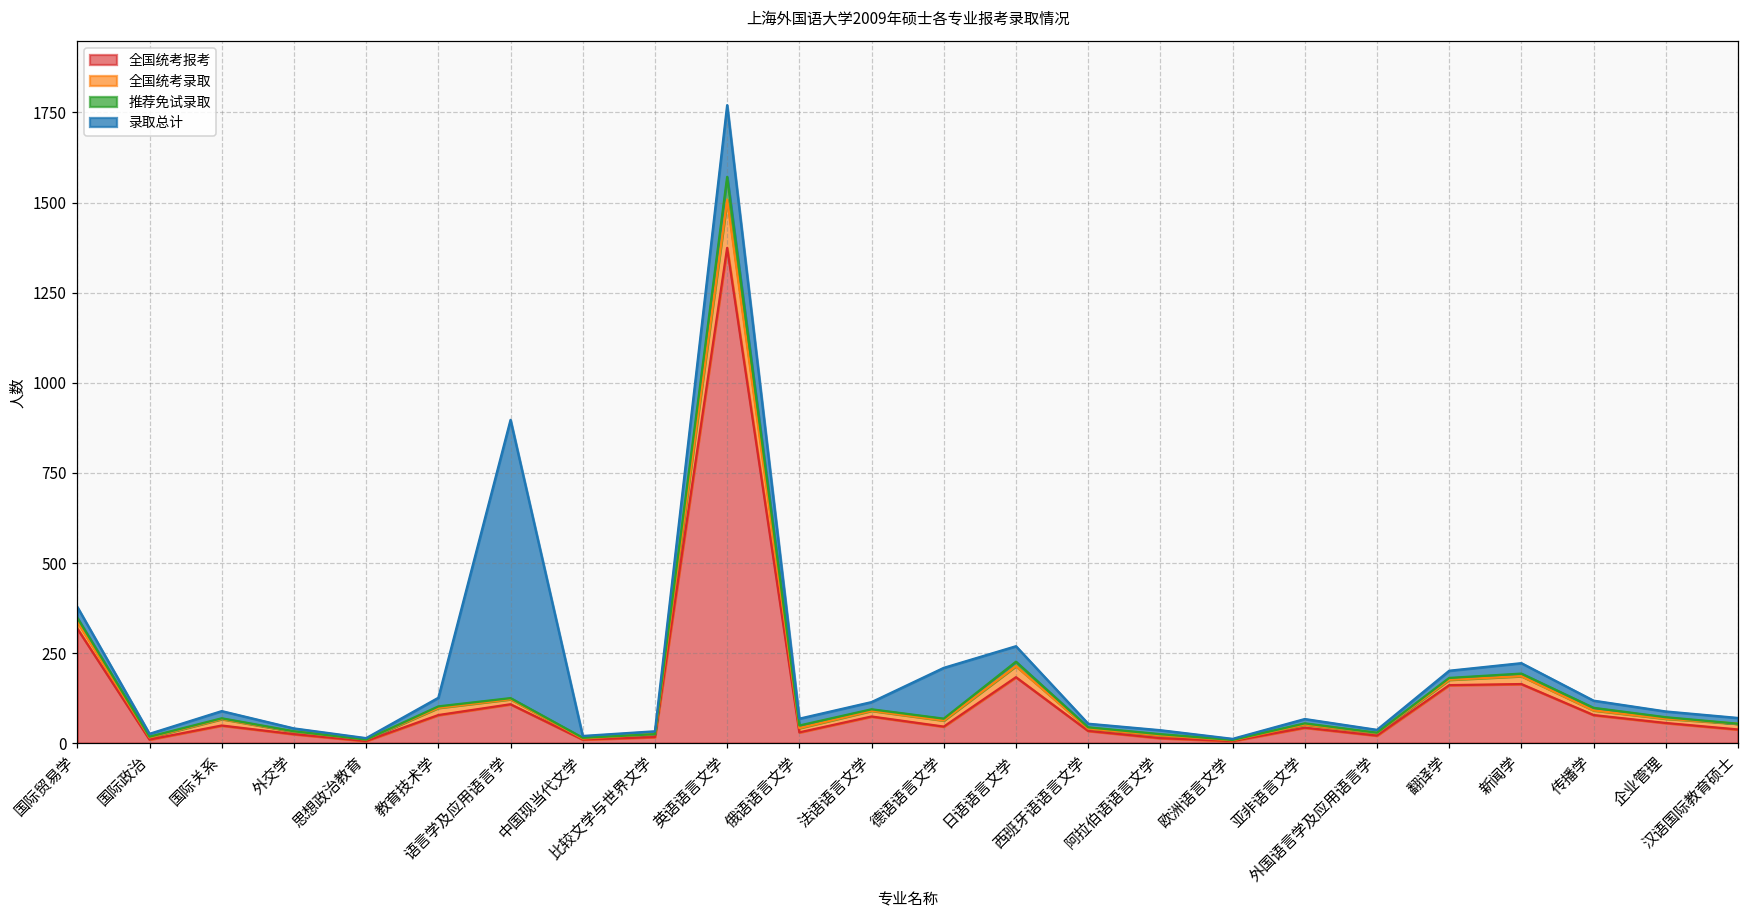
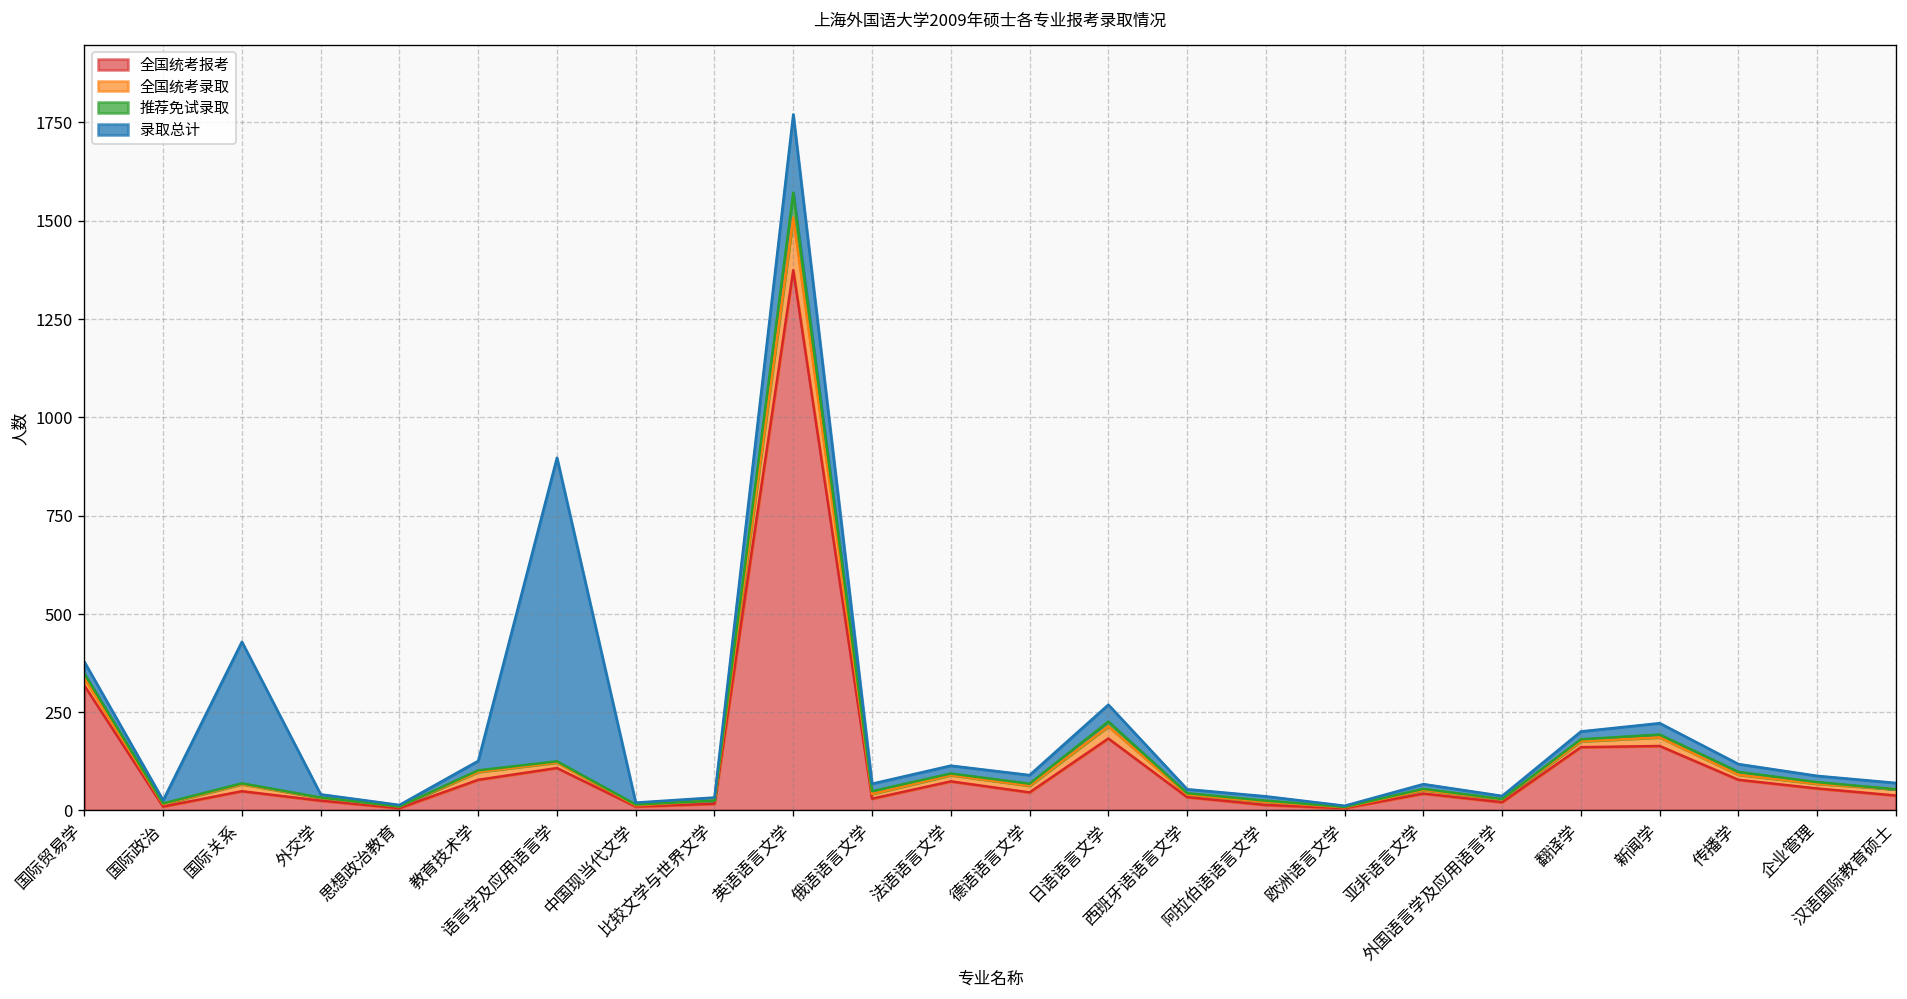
录取总计, 国际关系: 20 -> 360
录取总计, 德语语言文学: 140 -> 20
